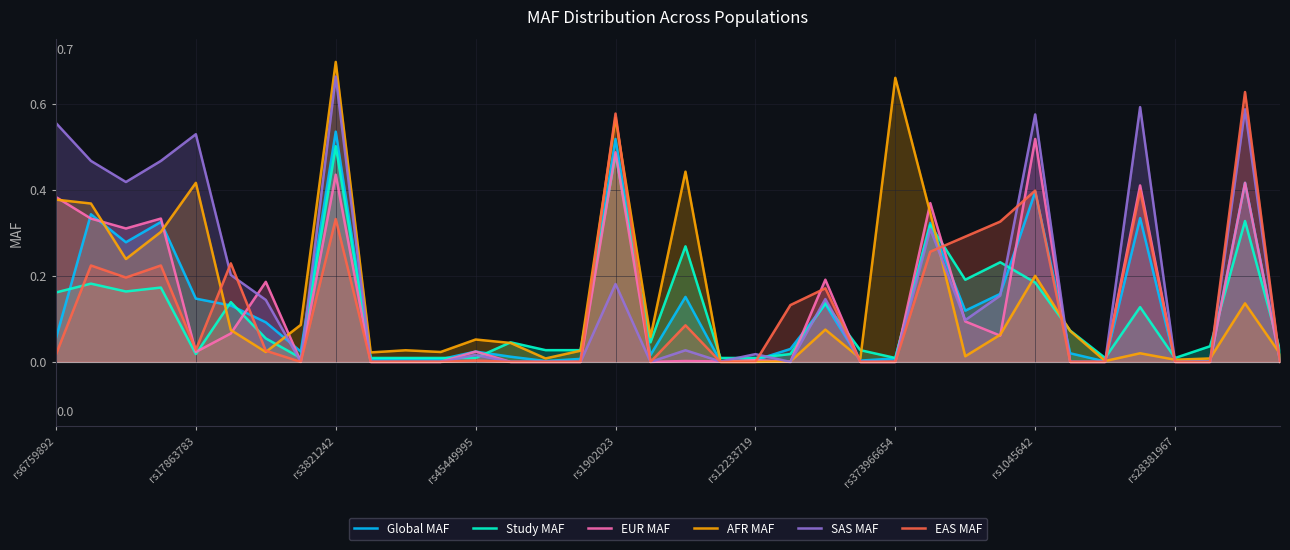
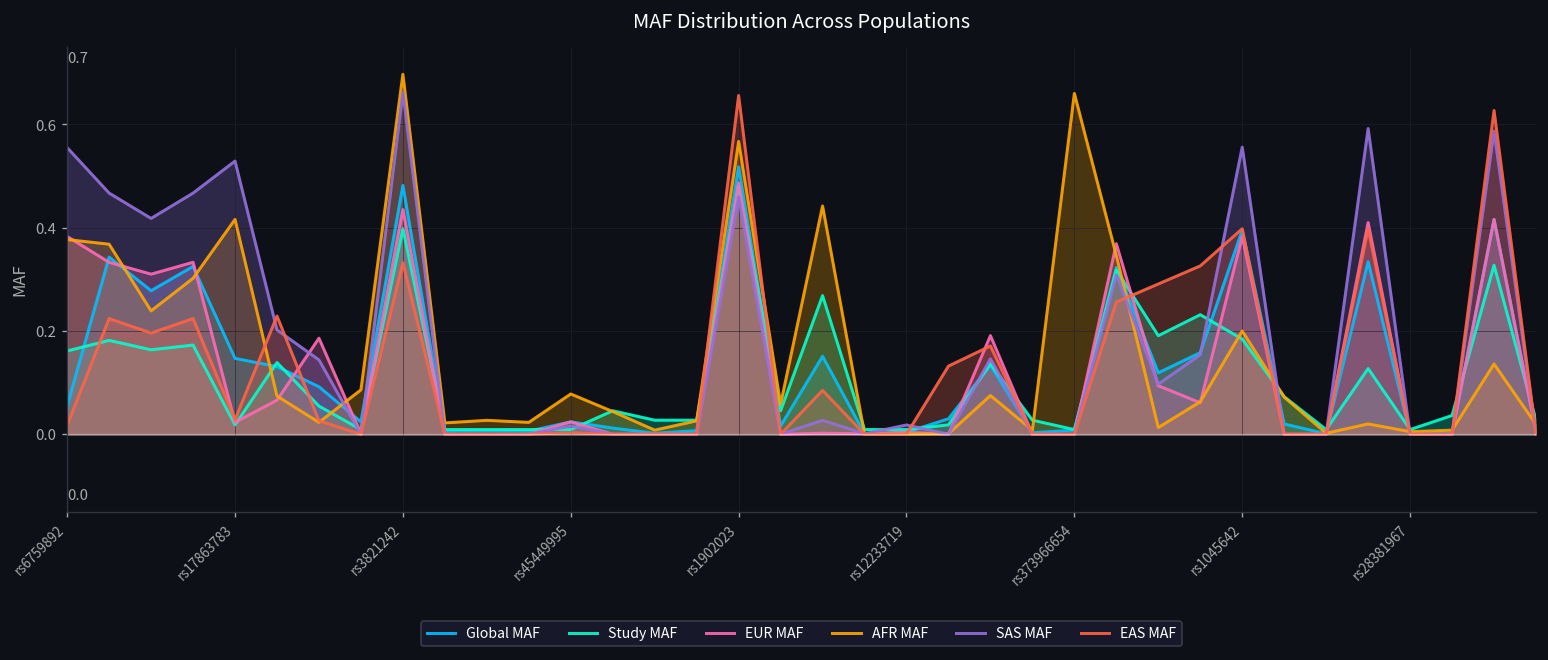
Global MAF, rs3821242: 0.54 -> 0.48
Study MAF, rs3821242: 0.50 -> 0.40
AFR MAF, rs45449995: 0.05 -> 0.08
SAS MAF, rs1902023: 0.18 -> 0.46
EAS MAF, rs1902023: 0.58 -> 0.66
EUR MAF, rs1045642: 0.52 -> 0.38
SAS MAF, rs1045642: 0.58 -> 0.56
